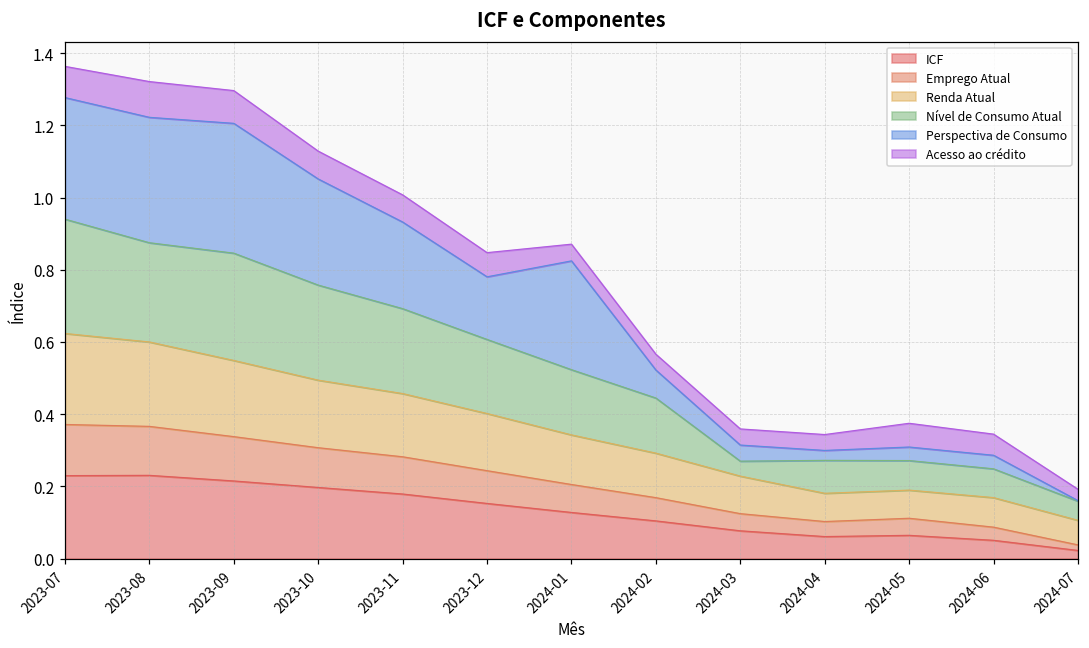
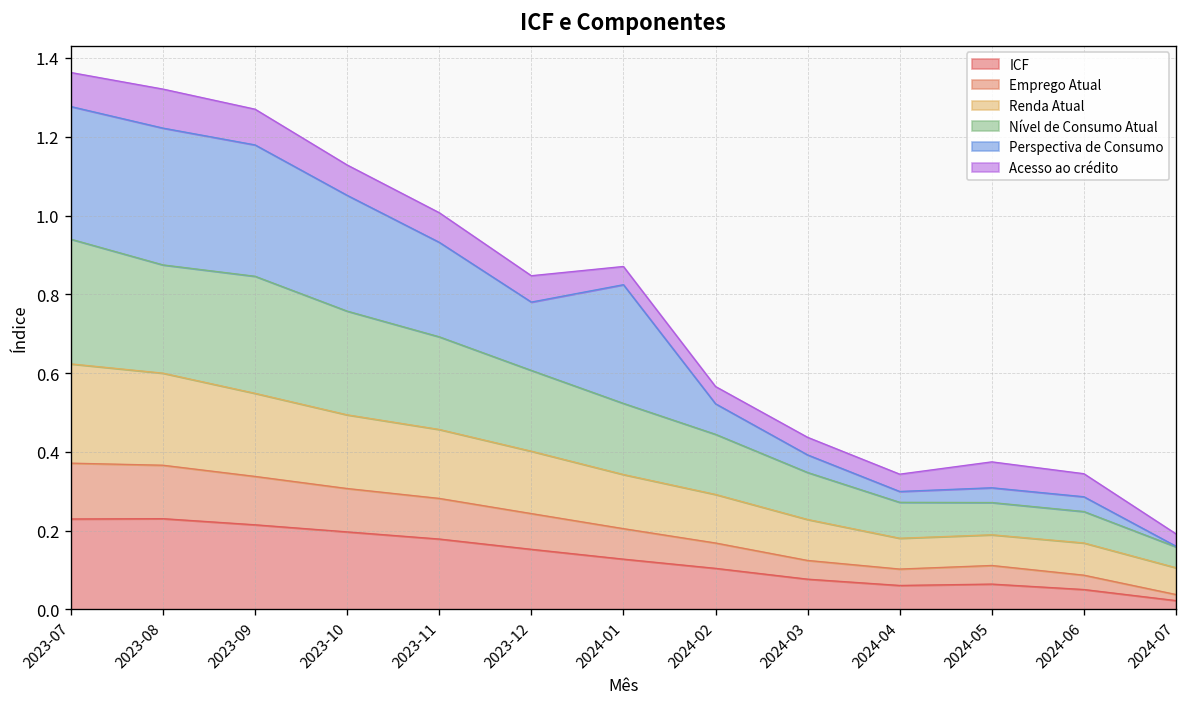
Perspectiva de Consumo, 2023-09: 0.36 -> 0.33
Nível de Consumo Atual, 2024-03: 0.04 -> 0.12
